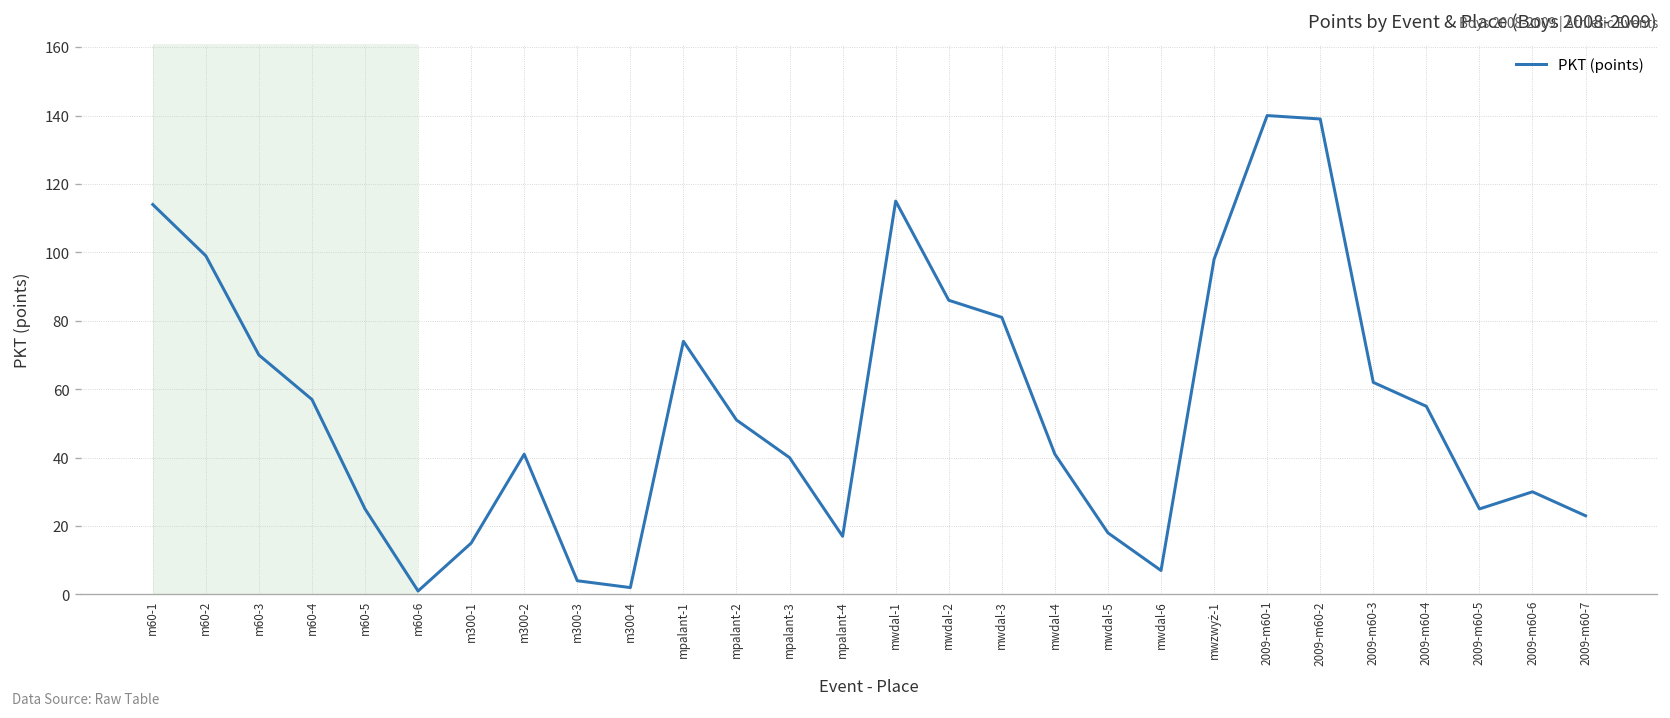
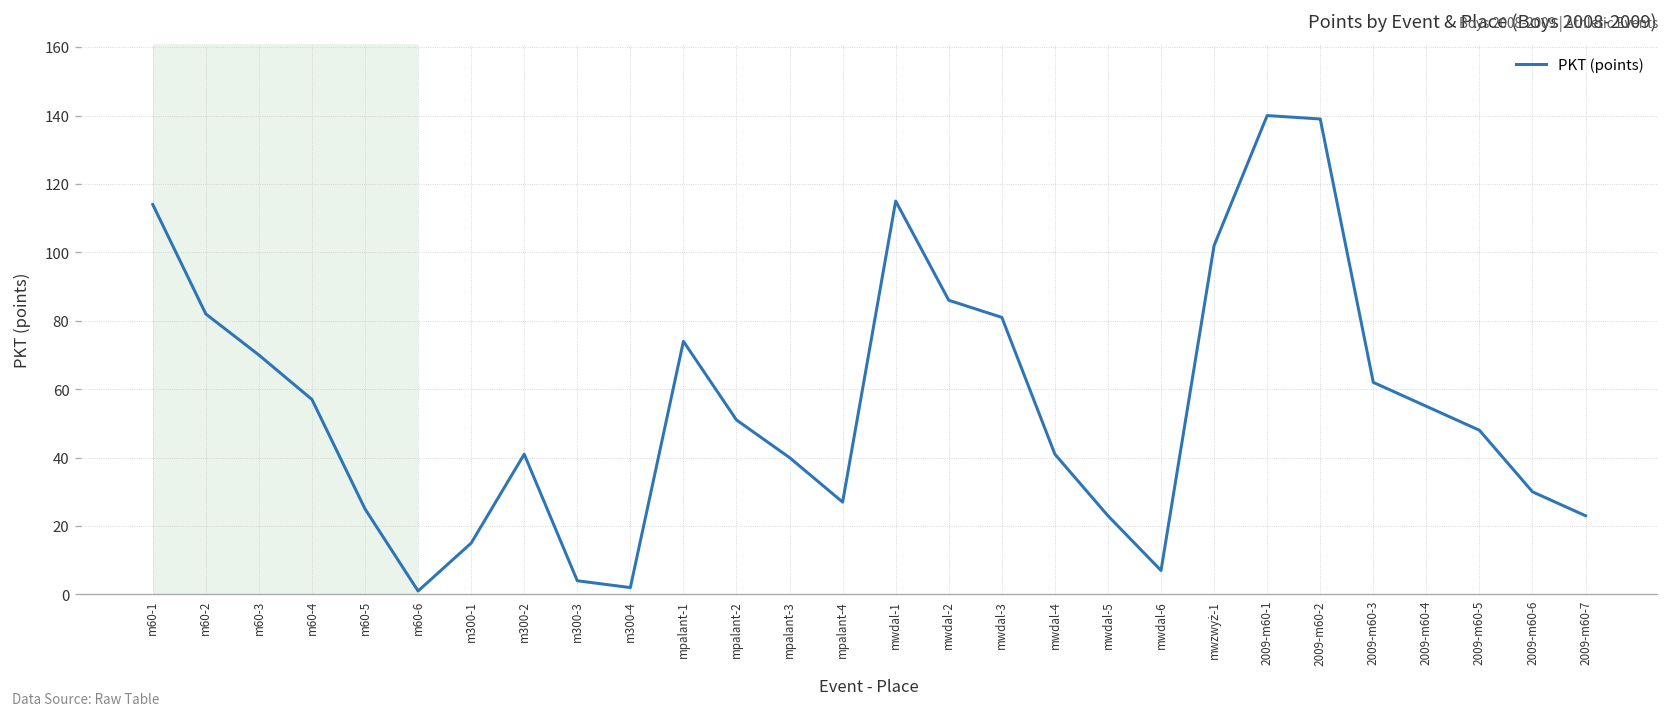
m60-2: 99 -> 82
mpalant-4: 17 -> 27
mwdal-5: 18 -> 23
mwzwyż-1: 98 -> 102
2009-m60-5: 25 -> 48
